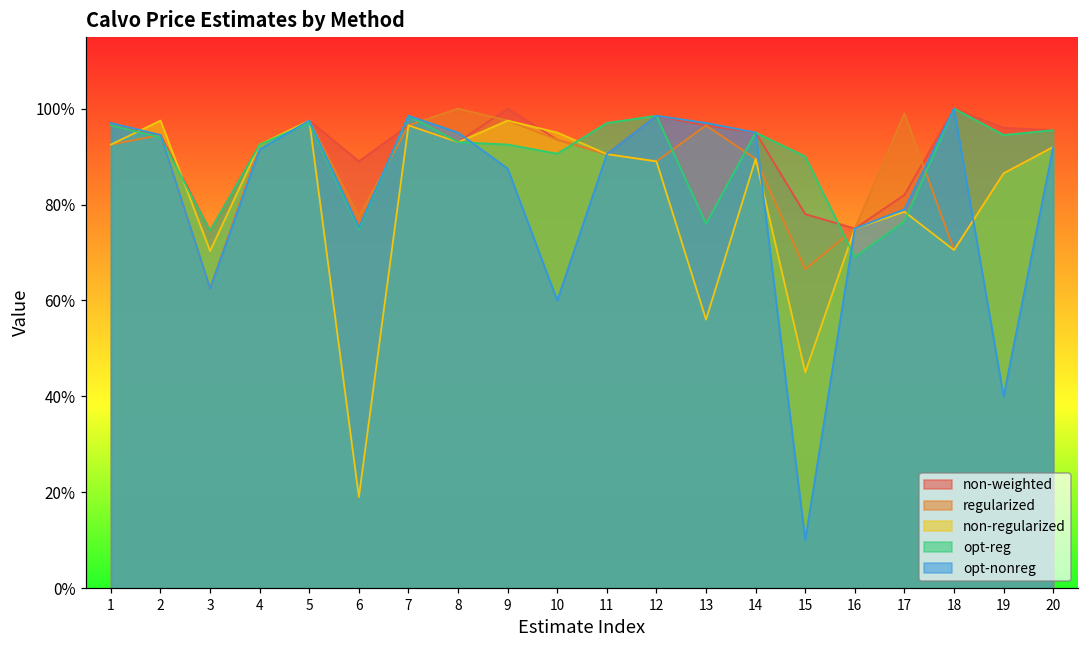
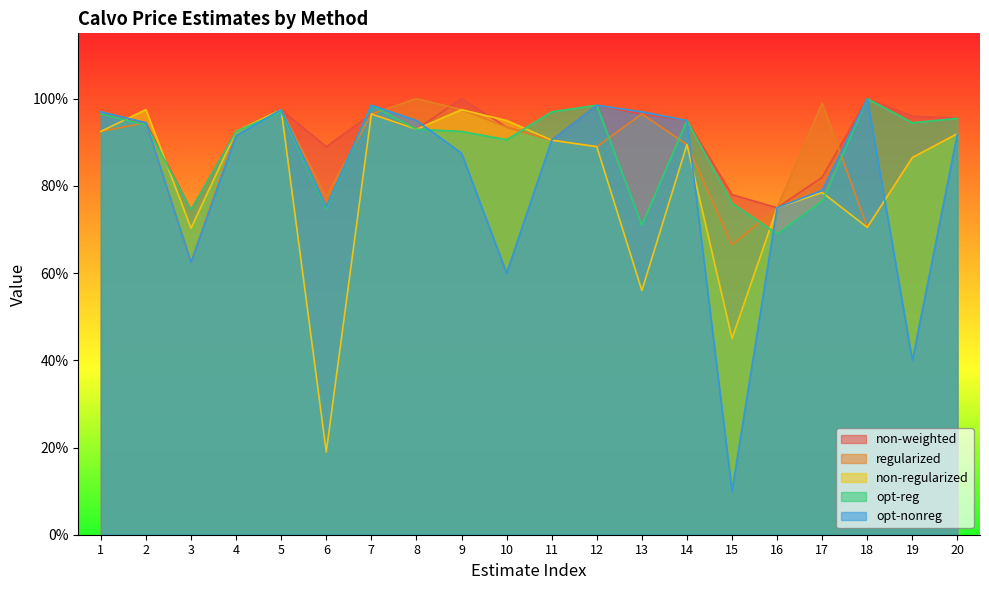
opt-reg, 13: 76% -> 71%
opt-reg, 15: 90% -> 76%
